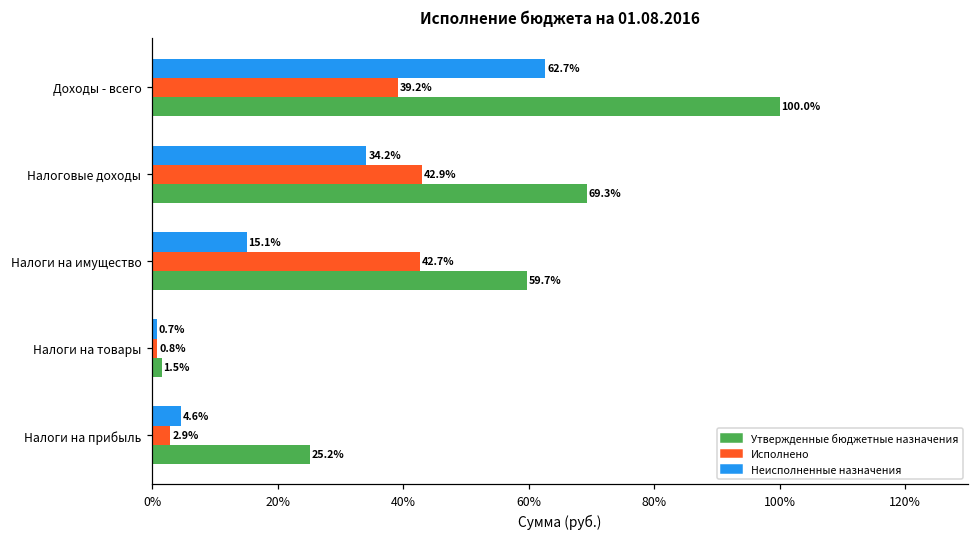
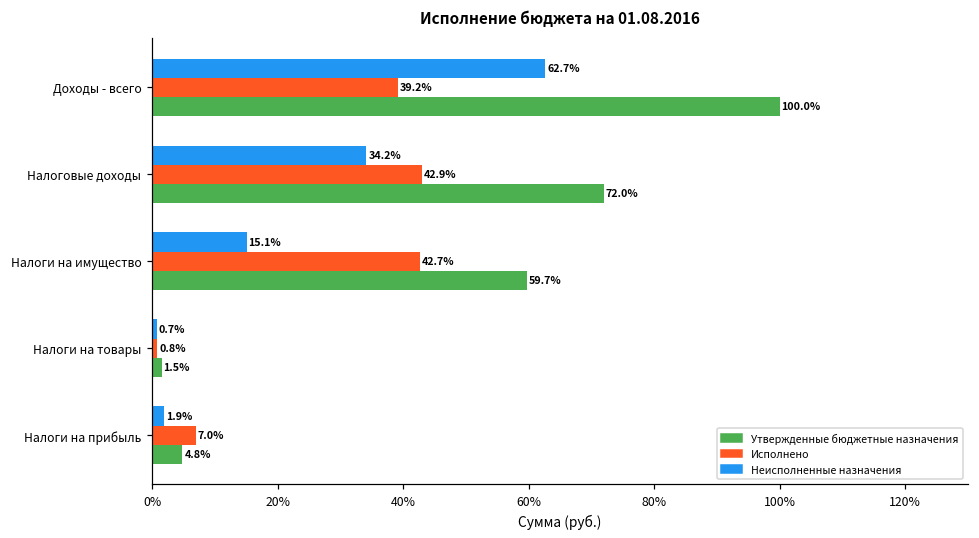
Утвержденные бюджетные назначения, Налоговые доходы: 69.3% -> 72.0%
Неисполненные назначения, Налоги на прибыль: 4.6% -> 1.9%
Исполнено, Налоги на прибыль: 2.9% -> 7.0%
Утвержденные бюджетные назначения, Налоги на прибыль: 25.2% -> 4.8%
